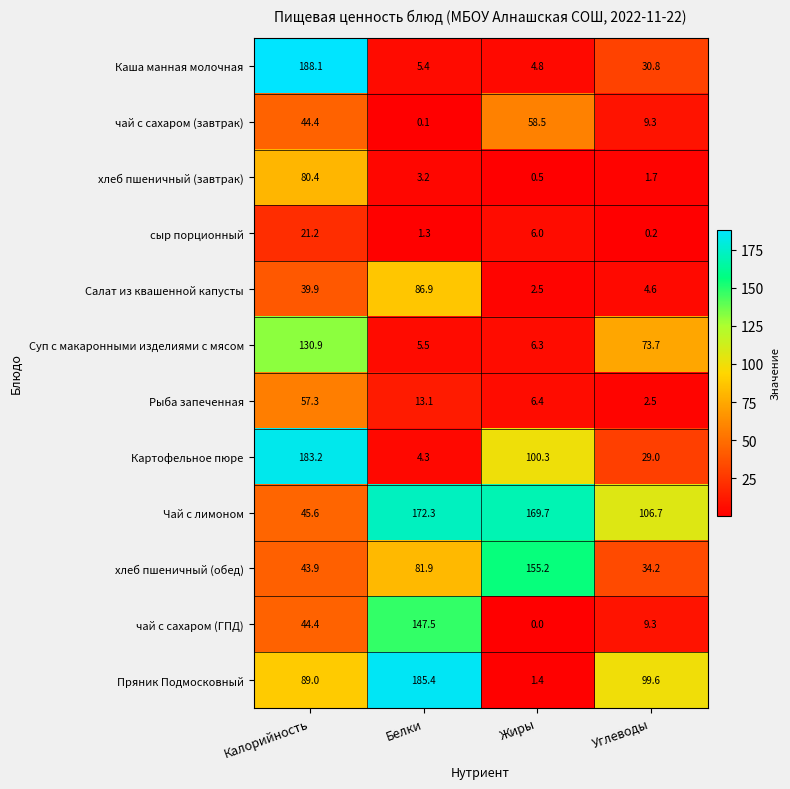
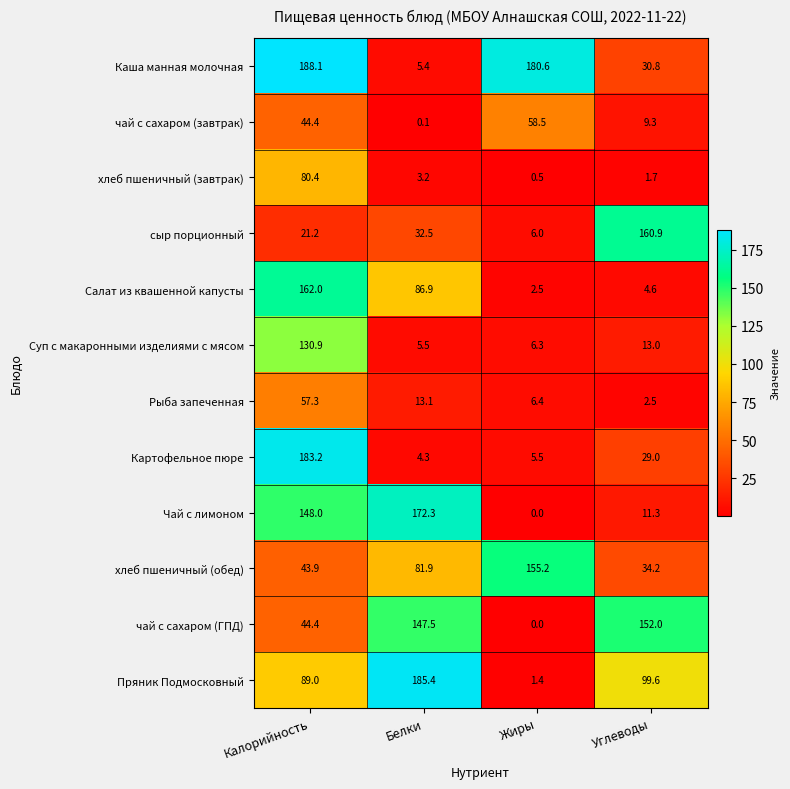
Каша манная молочная, Жиры: 4.8 -> 180.6
сыр порционный, Белки: 1.3 -> 32.5
сыр порционный, Углеводы: 0.2 -> 160.9
Салат из квашенной капусты, Калорийность: 39.9 -> 162.0
Суп с макаронными изделиями с мясом, Углеводы: 73.7 -> 13.0
Картофельное пюре, Жиры: 100.3 -> 5.5
Чай с лимоном, Калорийность: 45.6 -> 148.0
Чай с лимоном, Жиры: 169.7 -> 0.0
Чай с лимоном, Углеводы: 106.7 -> 11.3
чай с сахаром (ГПД), Углеводы: 9.3 -> 152.0
